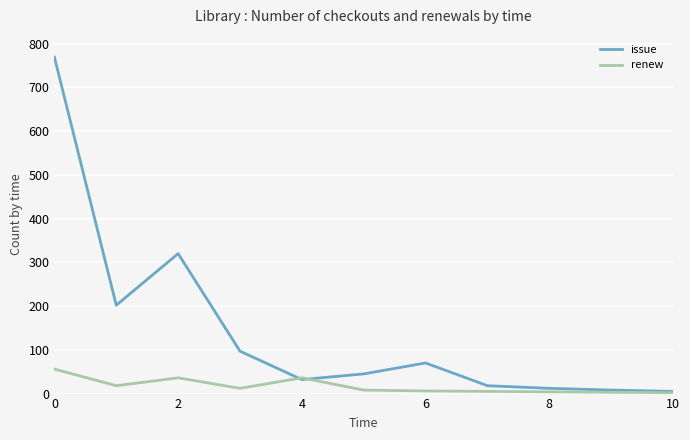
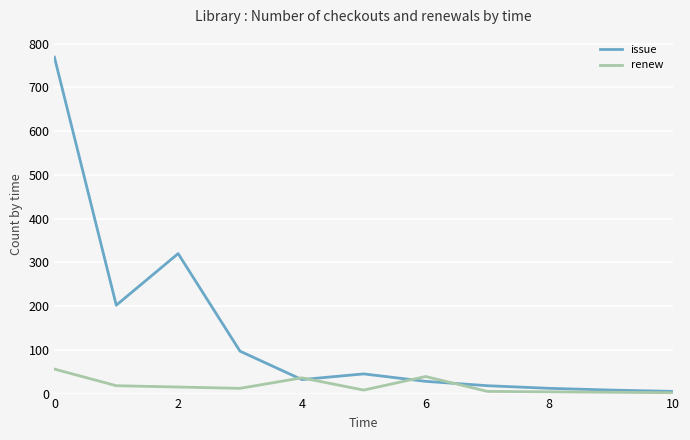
renew, 2: 40 -> 20
issue, 6: 70 -> 30
renew, 6: 10 -> 40
